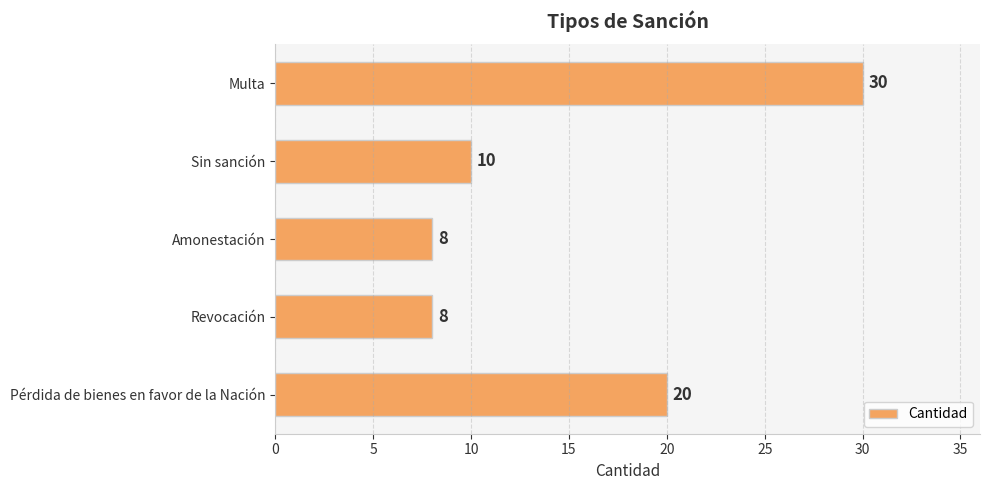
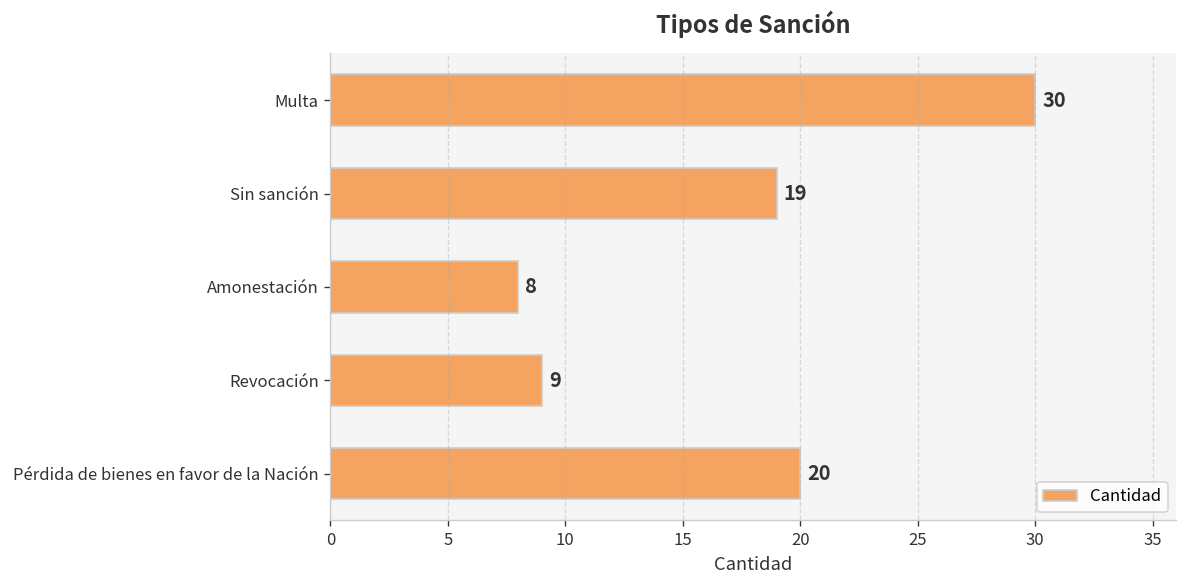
Sin sanción: 10 -> 19
Revocación: 8 -> 9
